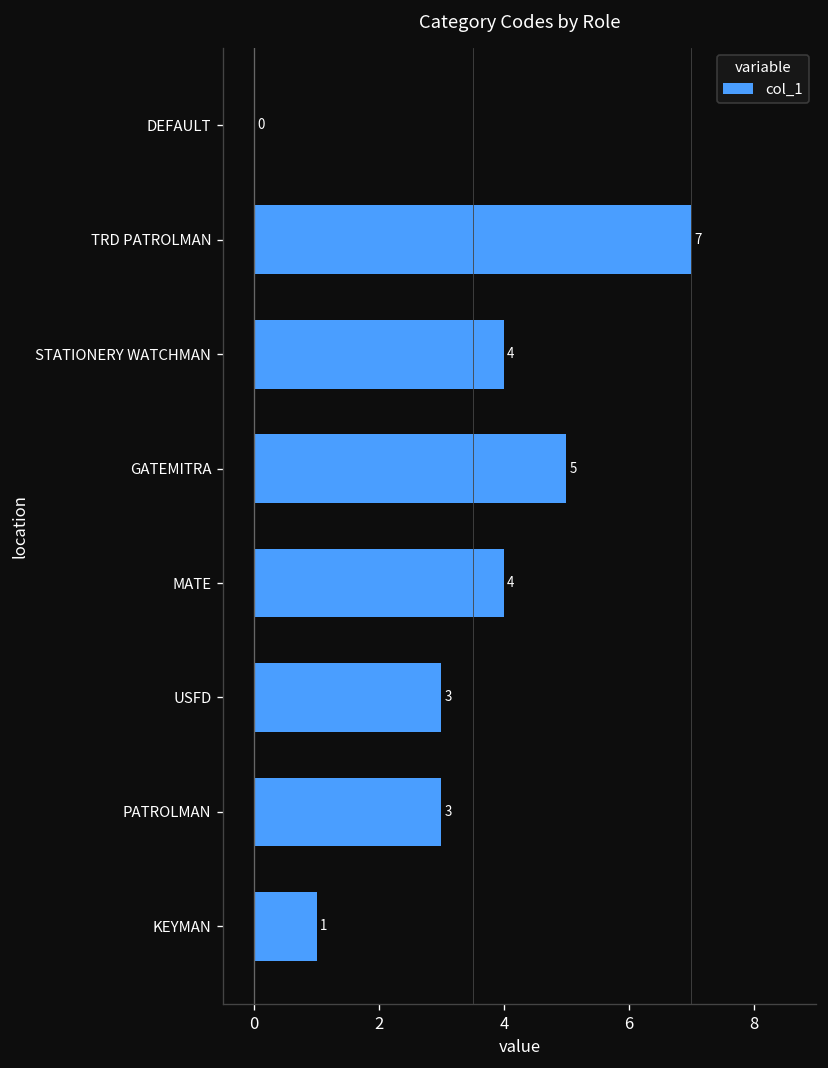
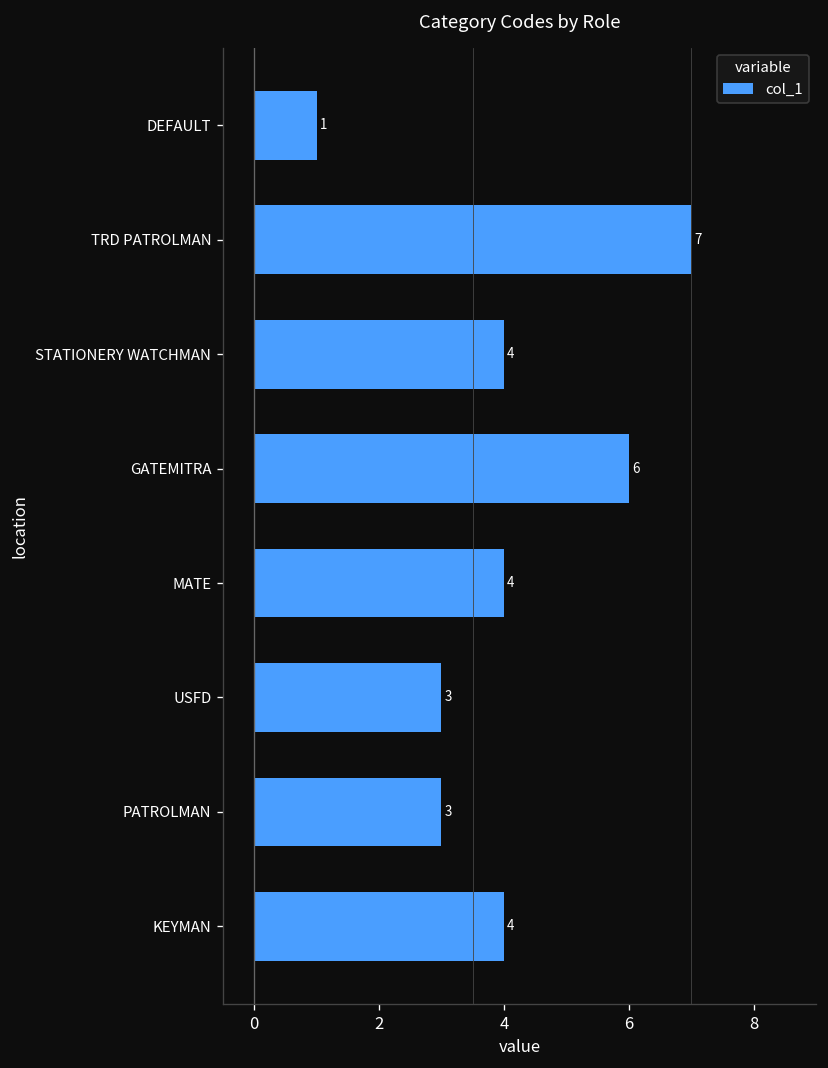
DEFAULT: 0 -> 1
GATEMITRA: 5 -> 6
KEYMAN: 1 -> 4
